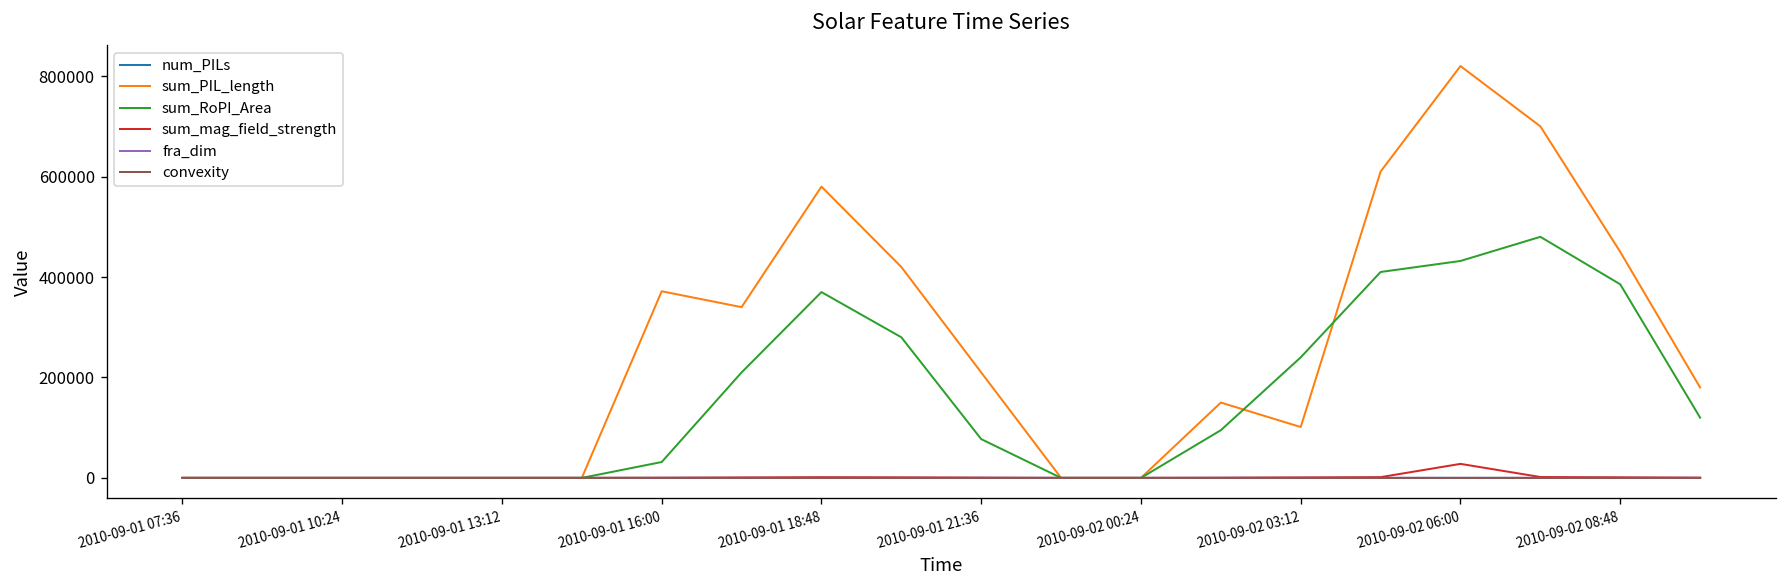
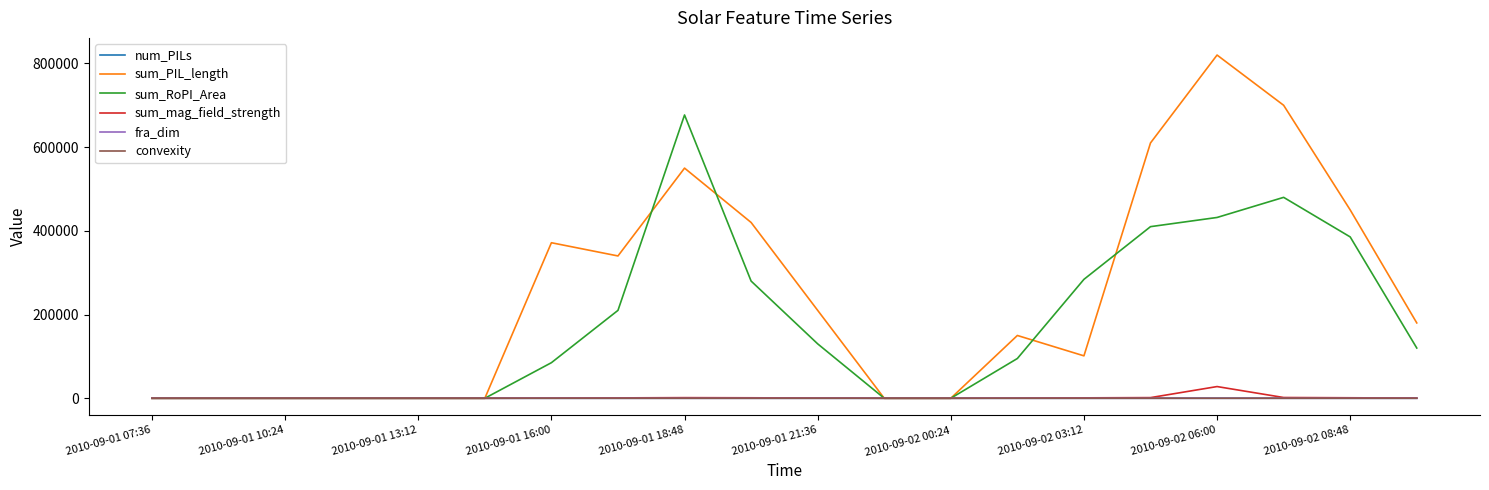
sum_RoPI_Area, 2010-09-01 16:00: 30000 -> 90000
sum_PIL_length, 2010-09-01 18:48: 580000 -> 550000
sum_RoPI_Area, 2010-09-01 18:48: 370000 -> 680000
sum_RoPI_Area, 2010-09-01 21:36: 80000 -> 130000
sum_RoPI_Area, 2010-09-02 03:12: 240000 -> 280000
